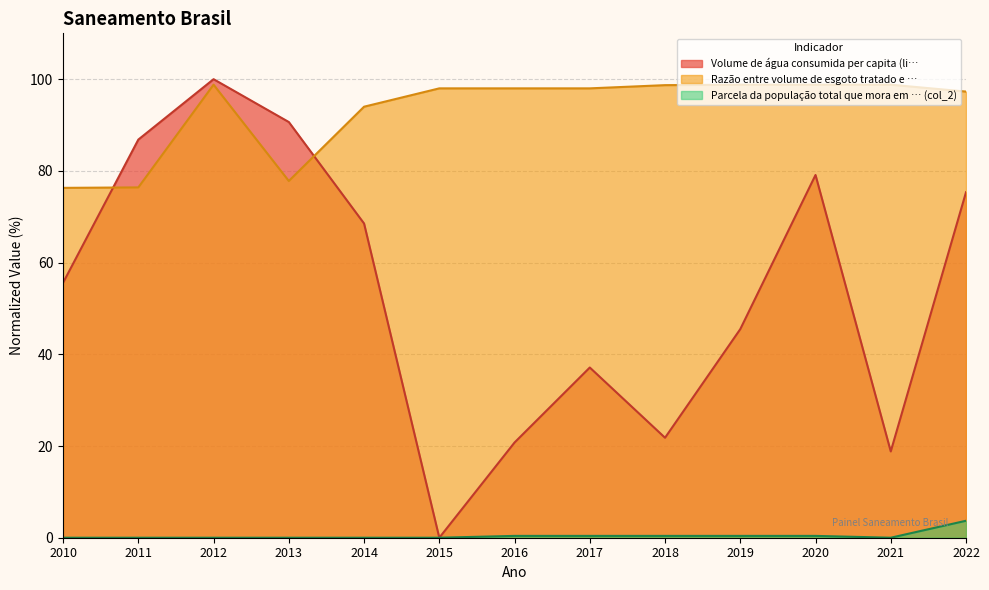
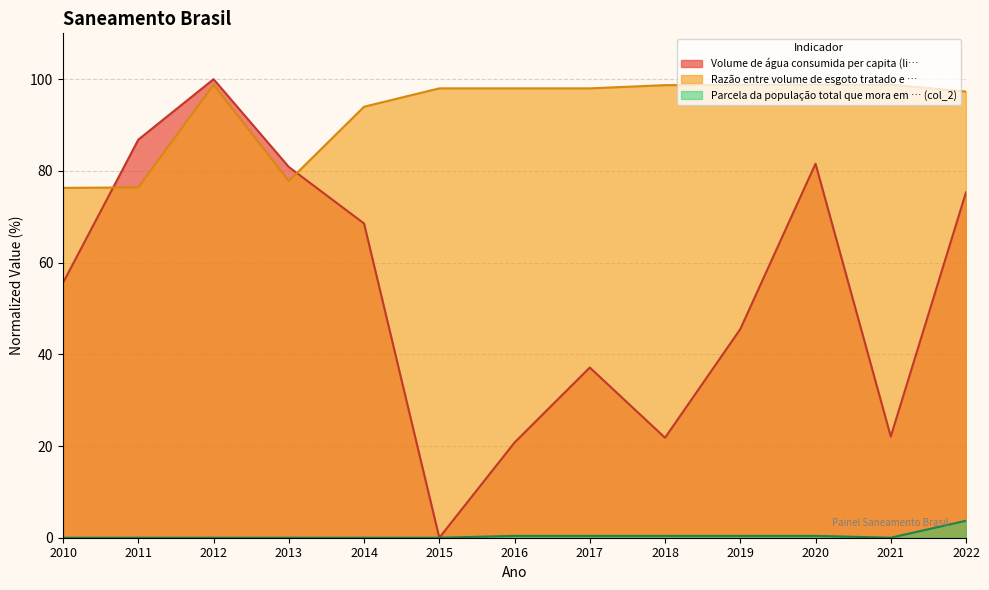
Volume de água consumida per capita (li…, 2013: 91 -> 81
Volume de água consumida per capita (li…, 2020: 79 -> 82
Volume de água consumida per capita (li…, 2021: 19 -> 22
